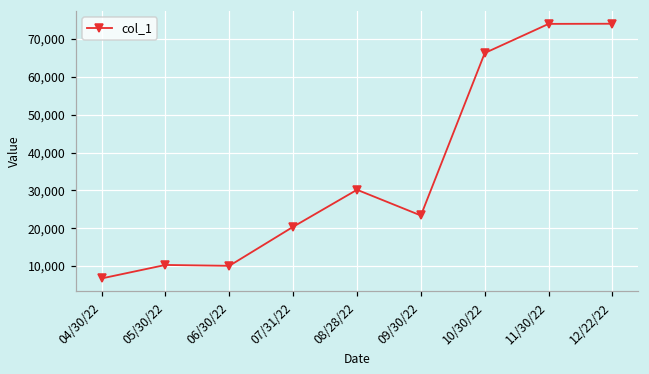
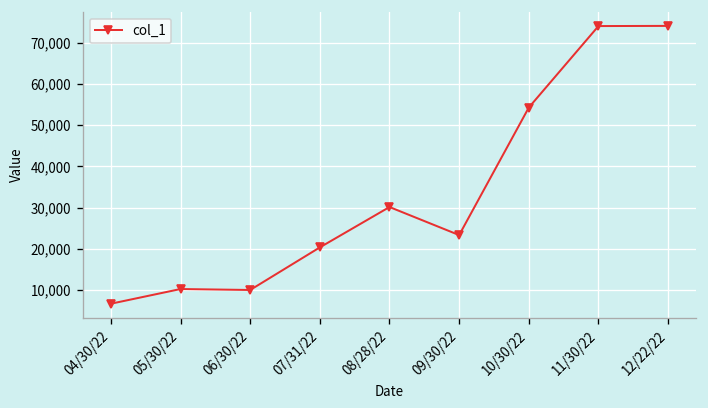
10/30/22: 66,000 -> 54,000
